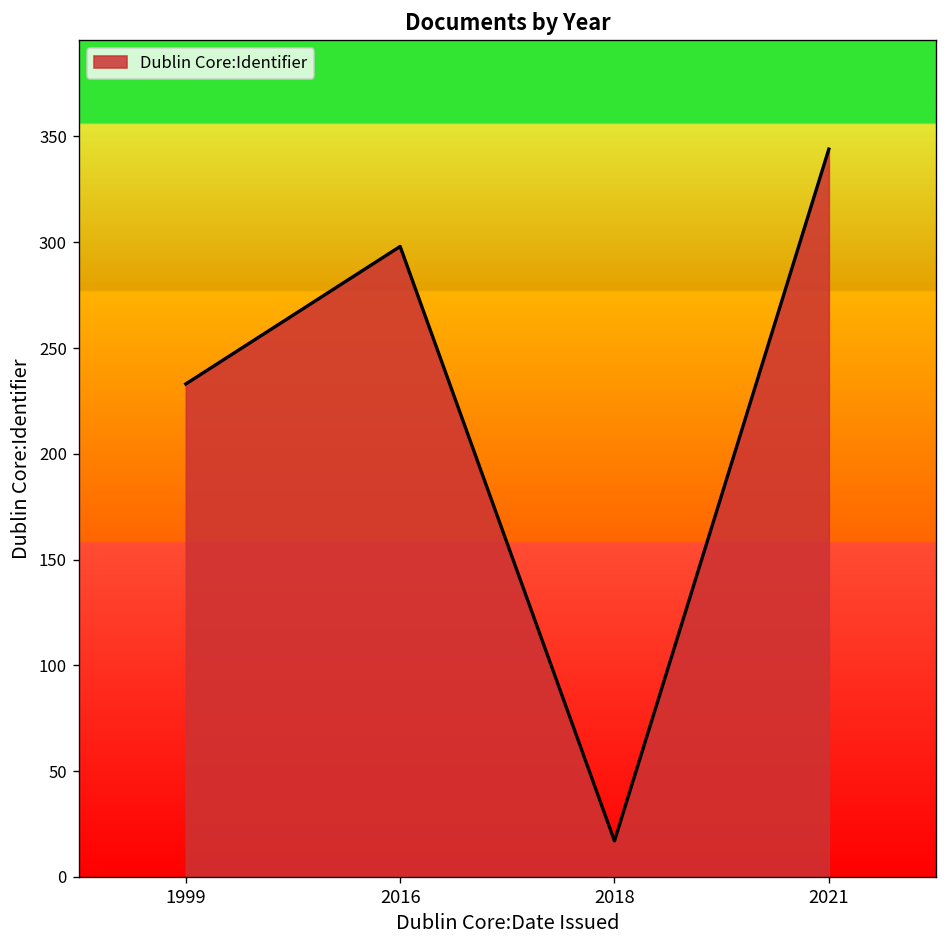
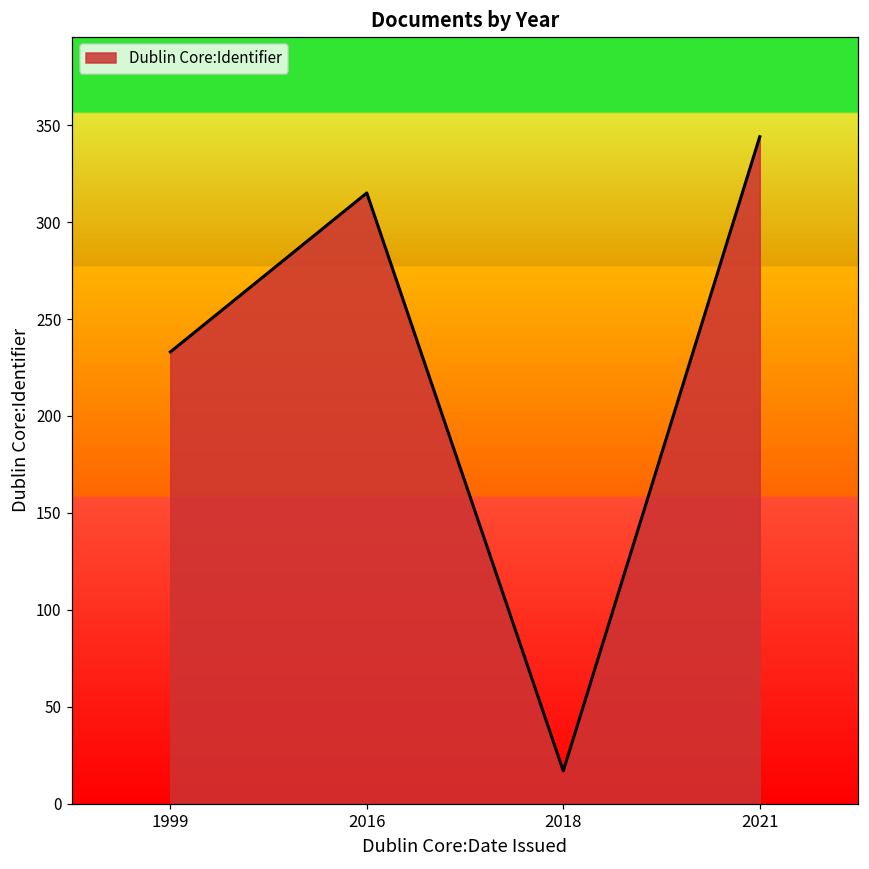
2016: 298 -> 315
